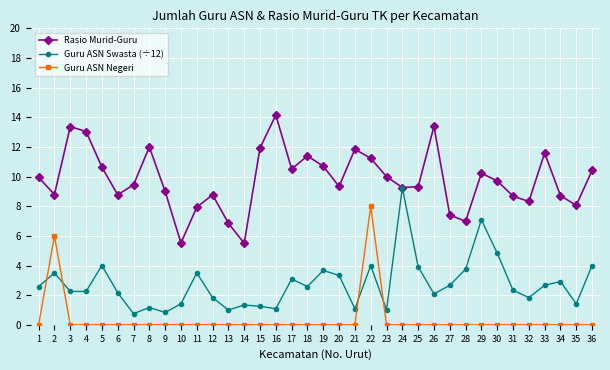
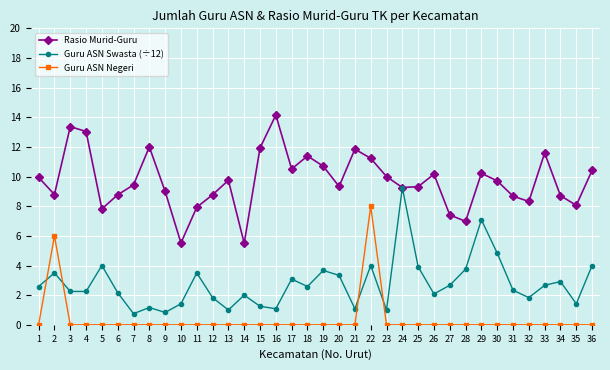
Rasio Murid-Guru, 5: 10.6 -> 7.8
Rasio Murid-Guru, 13: 6.9 -> 9.8
Guru ASN Swasta (÷12), 14: 1.3 -> 2.0
Rasio Murid-Guru, 26: 13.4 -> 10.2
